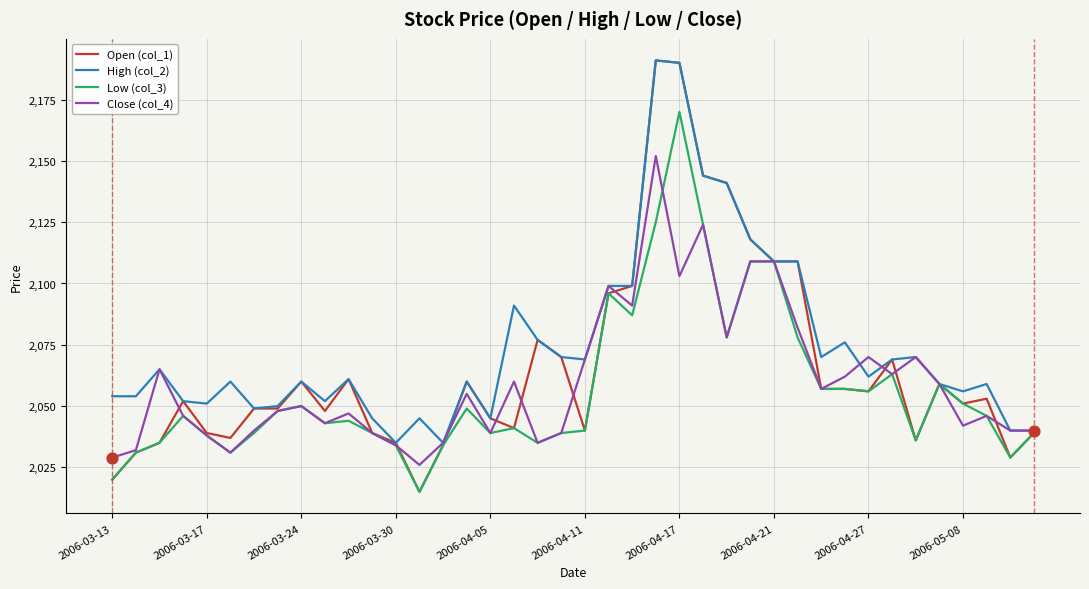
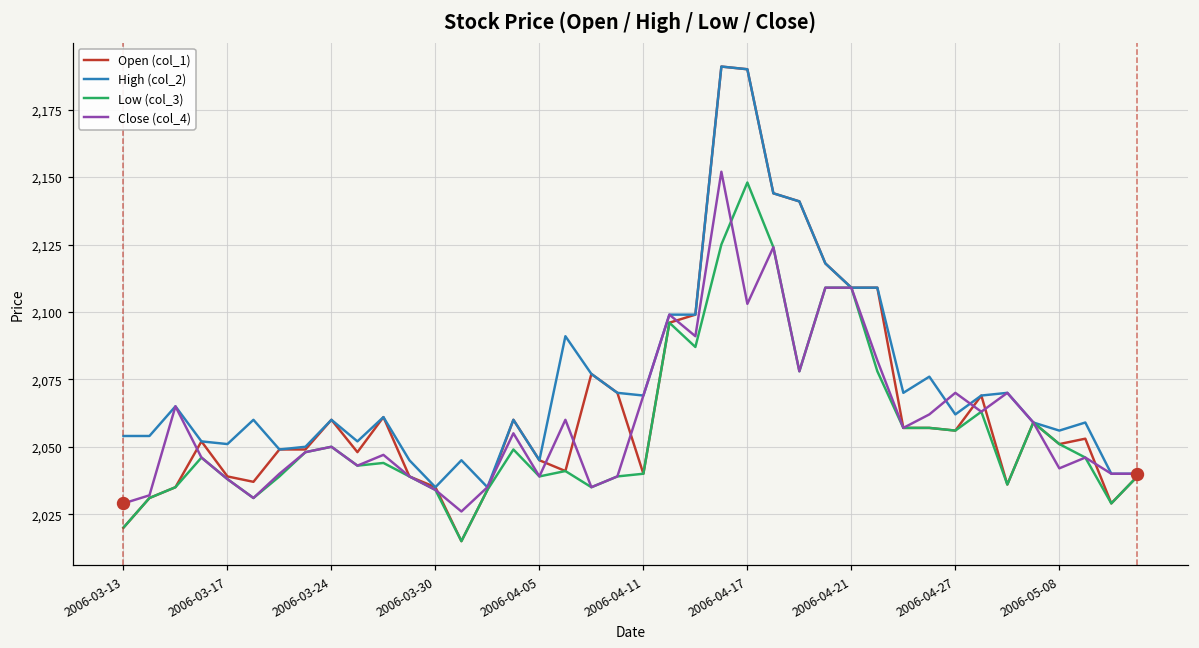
Low (col_3), 2006-04-17: 2,170 -> 2,148
